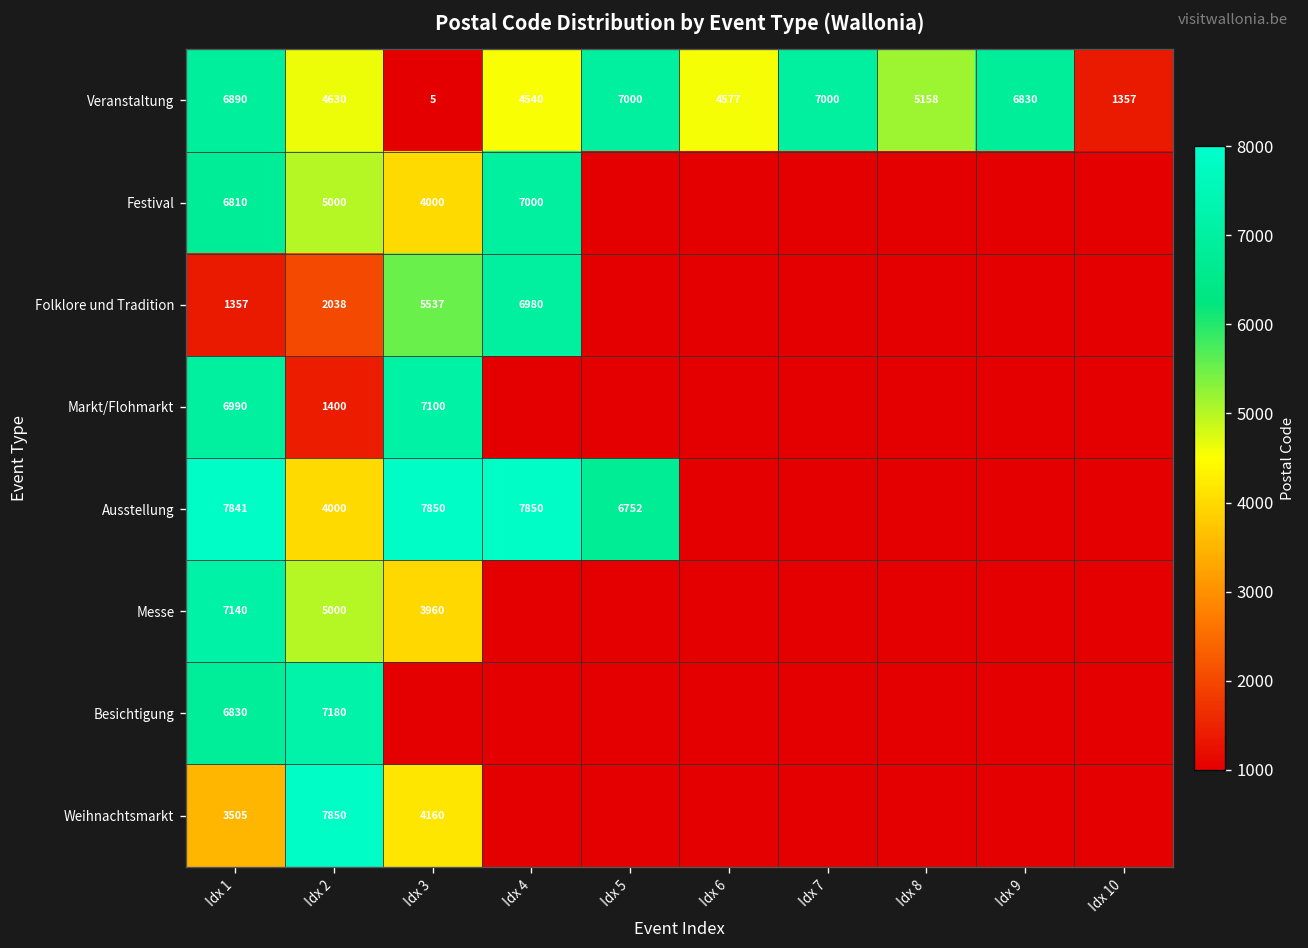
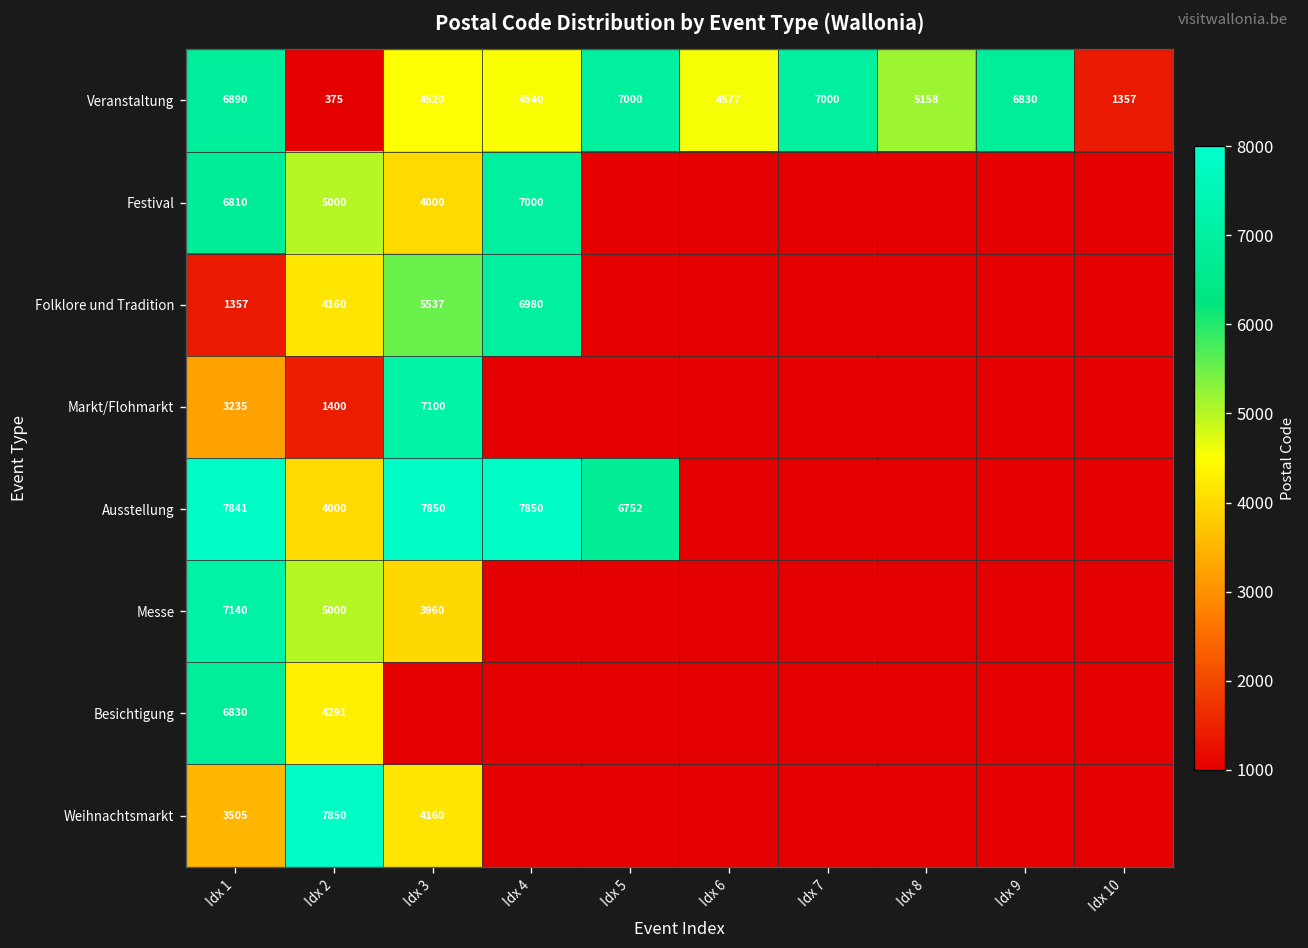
Veranstaltung, Idx 2: 4630 -> 375
Veranstaltung, Idx 3: 5 -> 4520
Folklore und Tradition, Idx 2: 2038 -> 4160
Markt/Flohmarkt, Idx 1: 6990 -> 3235
Besichtigung, Idx 2: 7180 -> 4291
